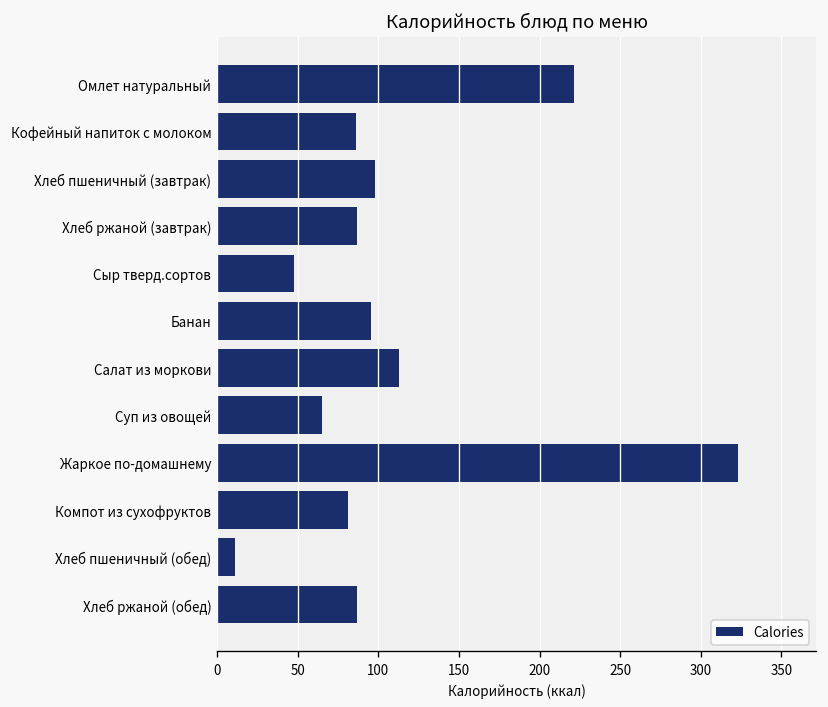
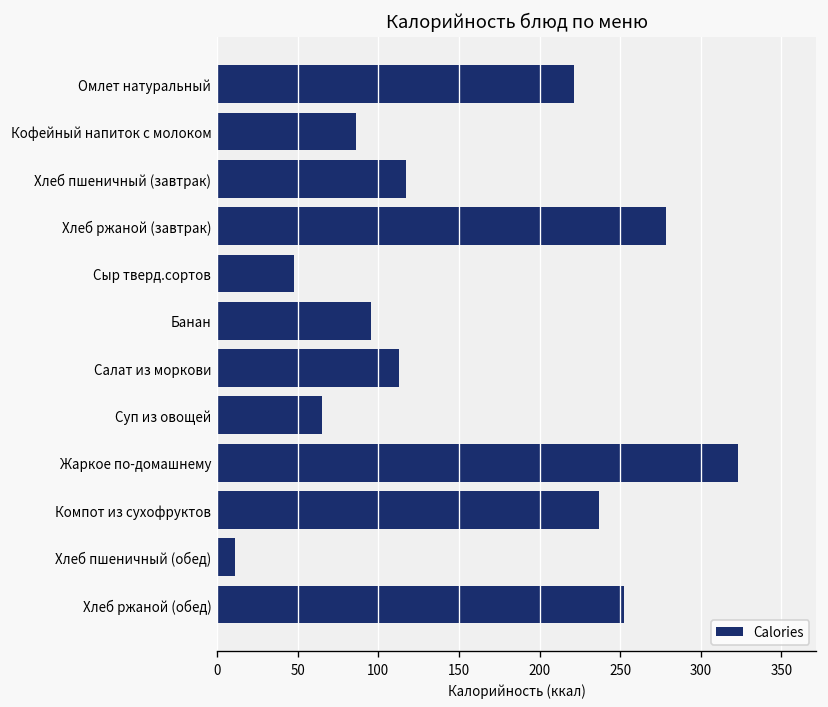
Хлеб пшеничный (завтрак): 98 -> 117
Хлеб ржаной (завтрак): 87 -> 278
Компот из сухофруктов: 81 -> 237
Хлеб ржаной (обед): 87 -> 252
